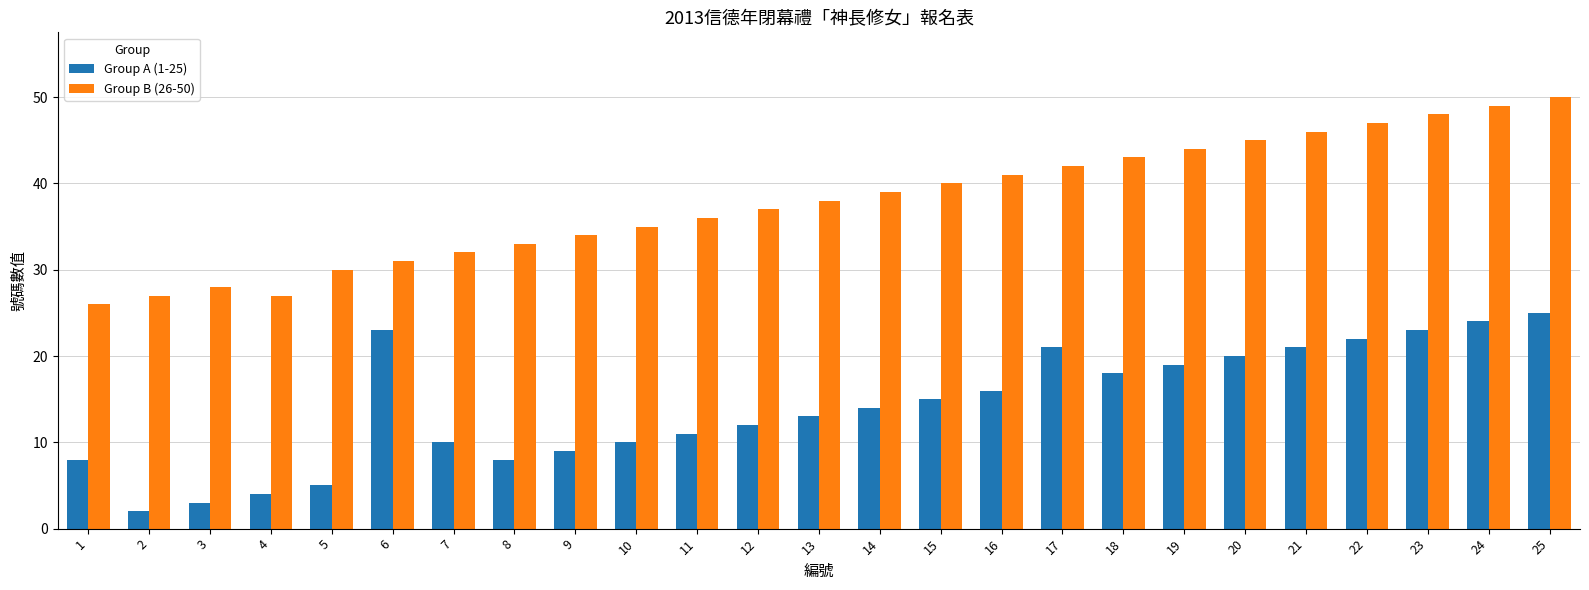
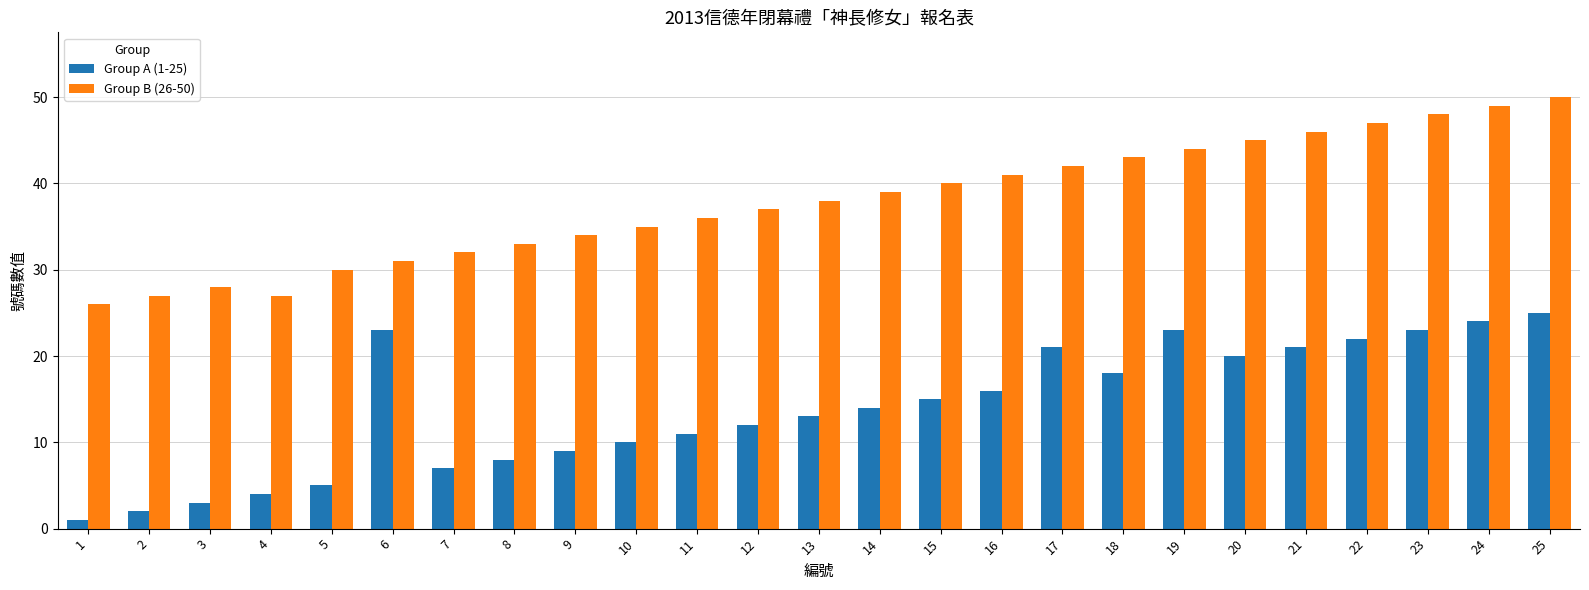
Group A (1-25), 1: 8 -> 1
Group A (1-25), 7: 10 -> 7
Group A (1-25), 19: 19 -> 23
